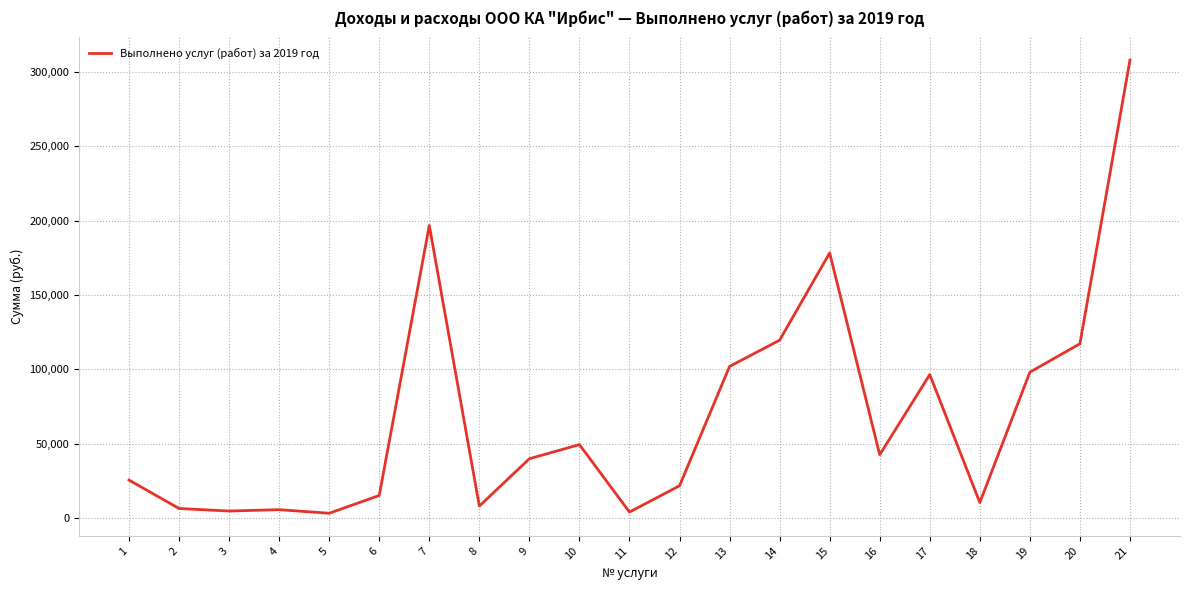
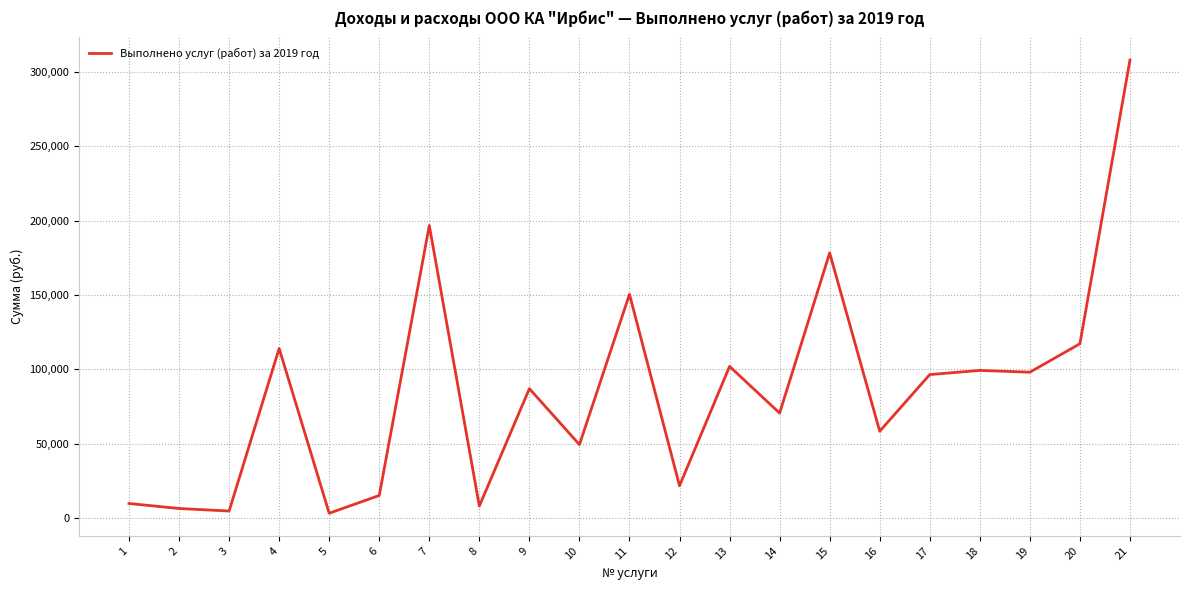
1: 26,000 -> 10,000
4: 6,000 -> 114,000
9: 40,000 -> 87,000
11: 4,000 -> 150,000
14: 120,000 -> 71,000
16: 43,000 -> 58,000
18: 10,000 -> 99,000
